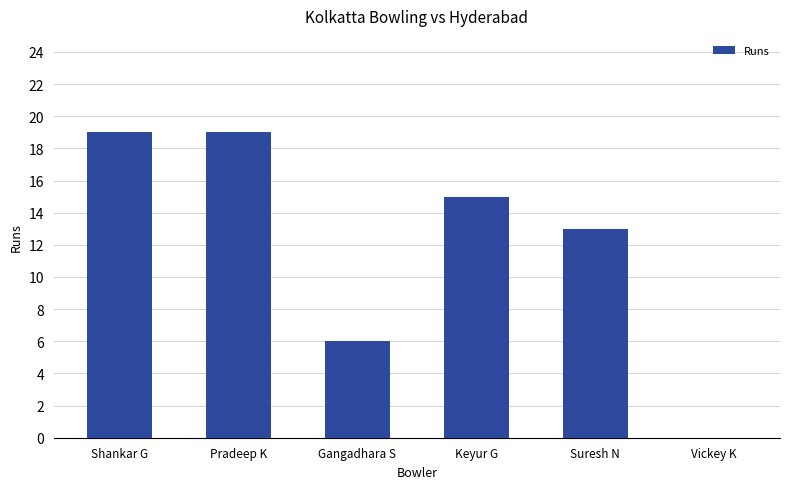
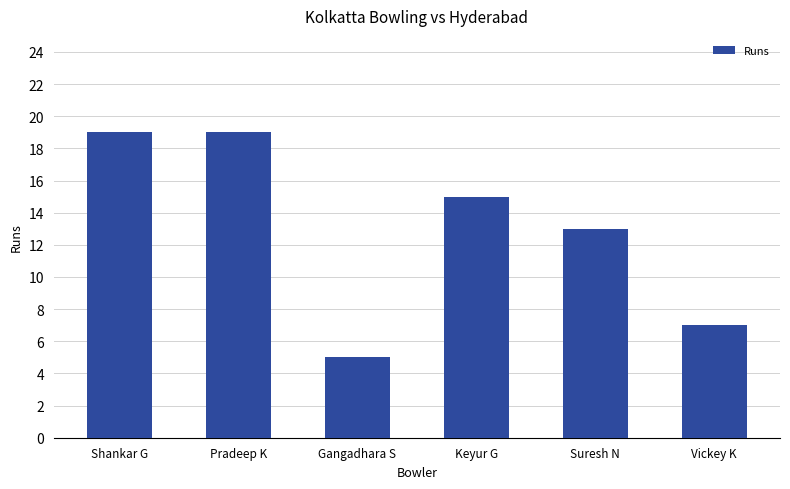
Gangadhara S: 6 -> 5
Vickey K: 0 -> 7
